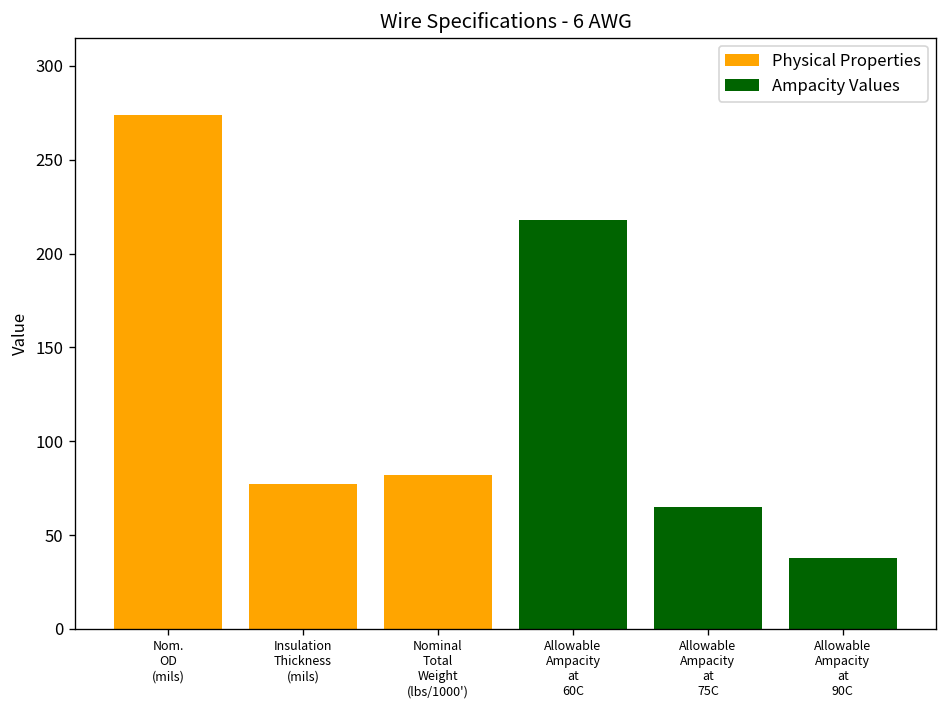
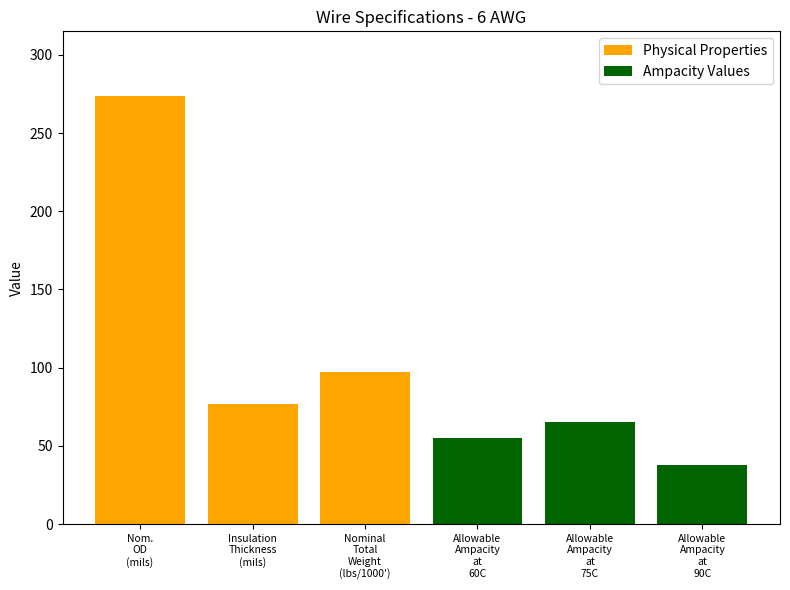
Nominal Total Weight (lbs/1000'): 82 -> 97
Allowable Ampacity at 60C: 218 -> 55
